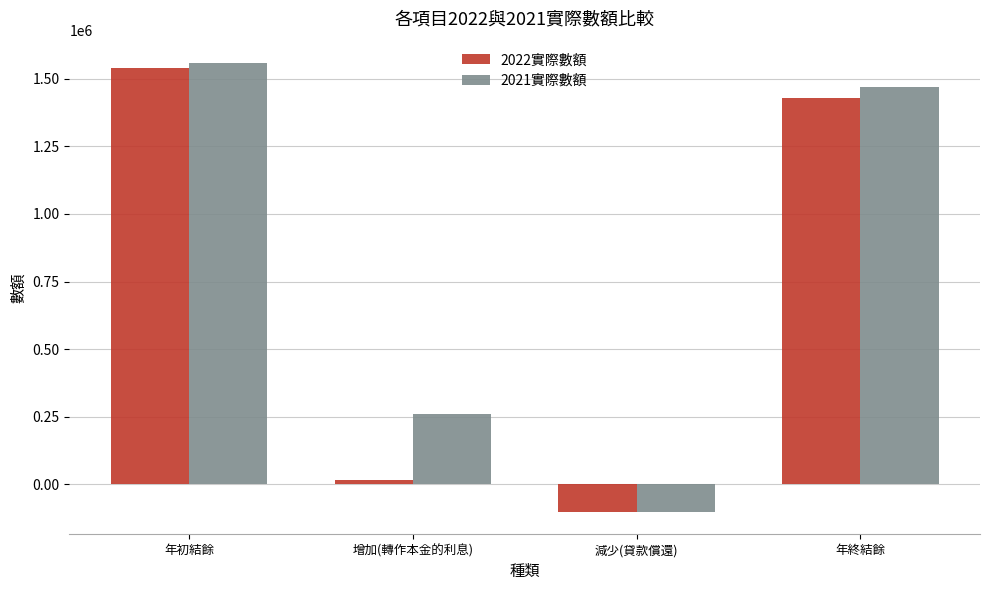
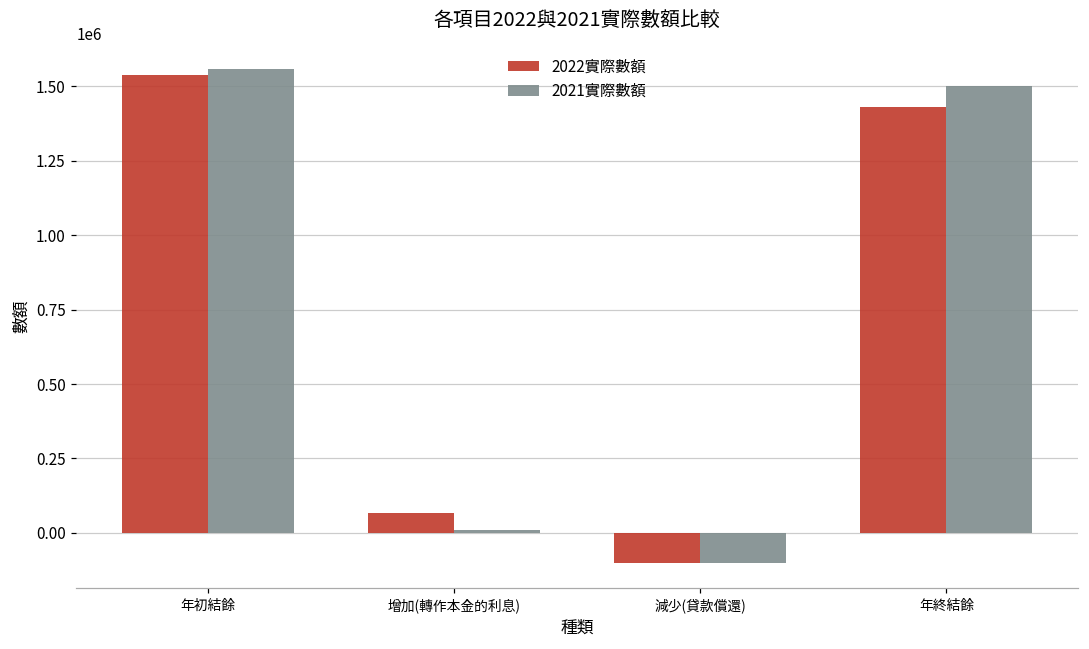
2022實際數額, 增加(轉作本金的利息): 20000 -> 70000
2021實際數額, 增加(轉作本金的利息): 260000 -> 10000
2021實際數額, 年終結餘: 1470000 -> 1500000
